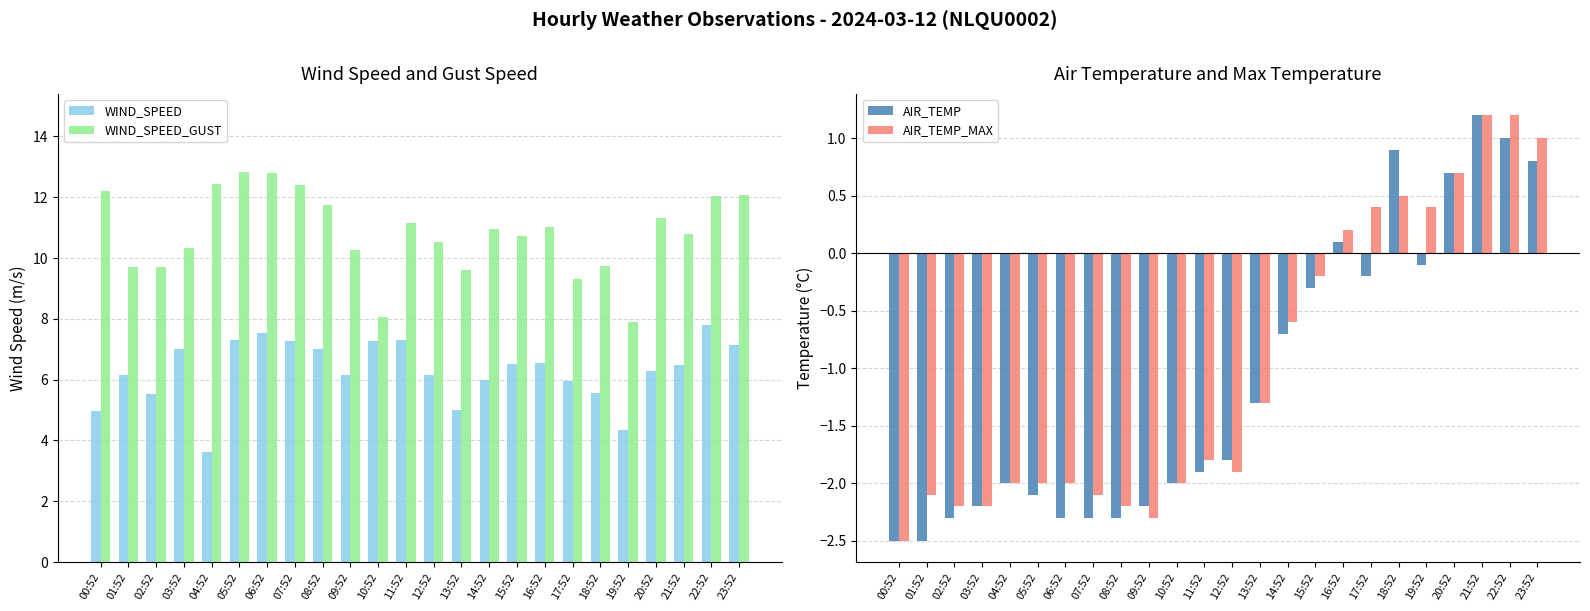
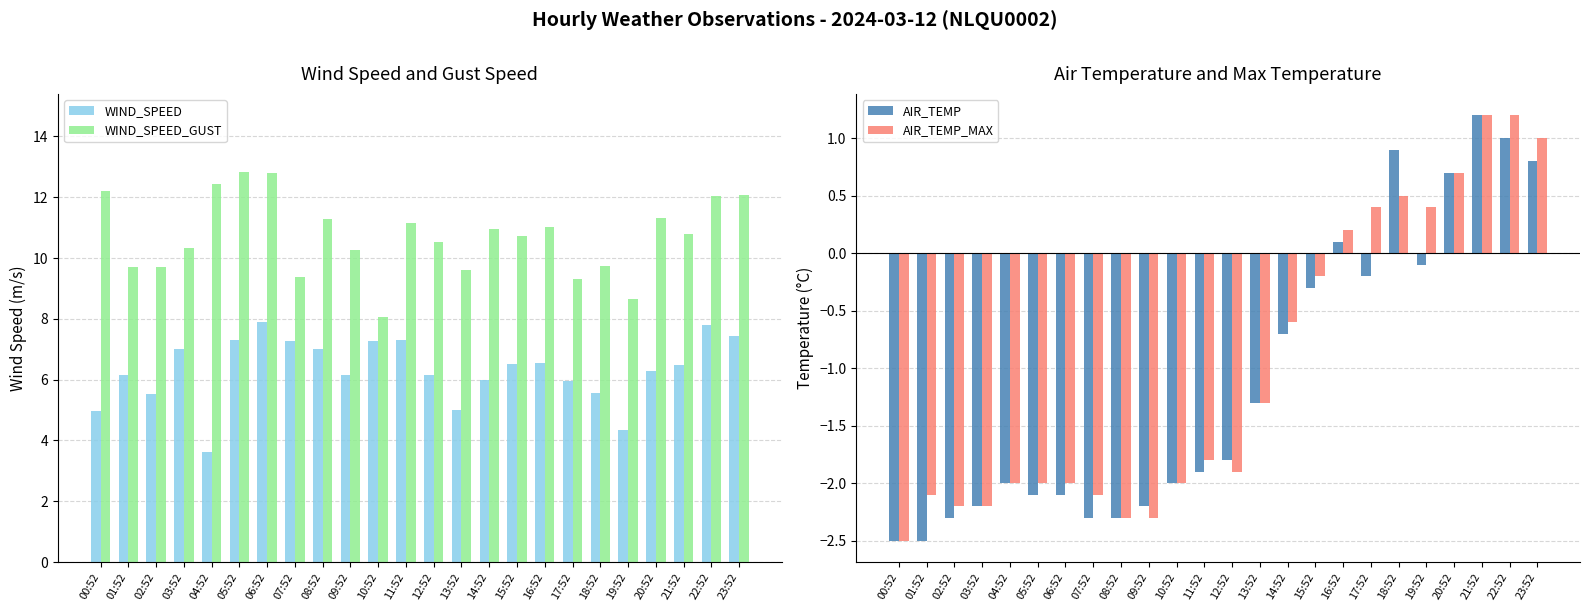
Wind Speed and Gust Speed, WIND_SPEED, 06:52: 7.5 -> 7.9
Wind Speed and Gust Speed, WIND_SPEED_GUST, 07:52: 12.4 -> 9.4
Wind Speed and Gust Speed, WIND_SPEED_GUST, 08:52: 11.7 -> 11.3
Wind Speed and Gust Speed, WIND_SPEED_GUST, 19:52: 7.9 -> 8.6
Wind Speed and Gust Speed, WIND_SPEED, 23:52: 7.1 -> 7.4
Air Temperature and Max Temperature, AIR_TEMP, 06:52: -2.3 -> -2.1
Air Temperature and Max Temperature, AIR_TEMP_MAX, 08:52: -2.2 -> -2.3
